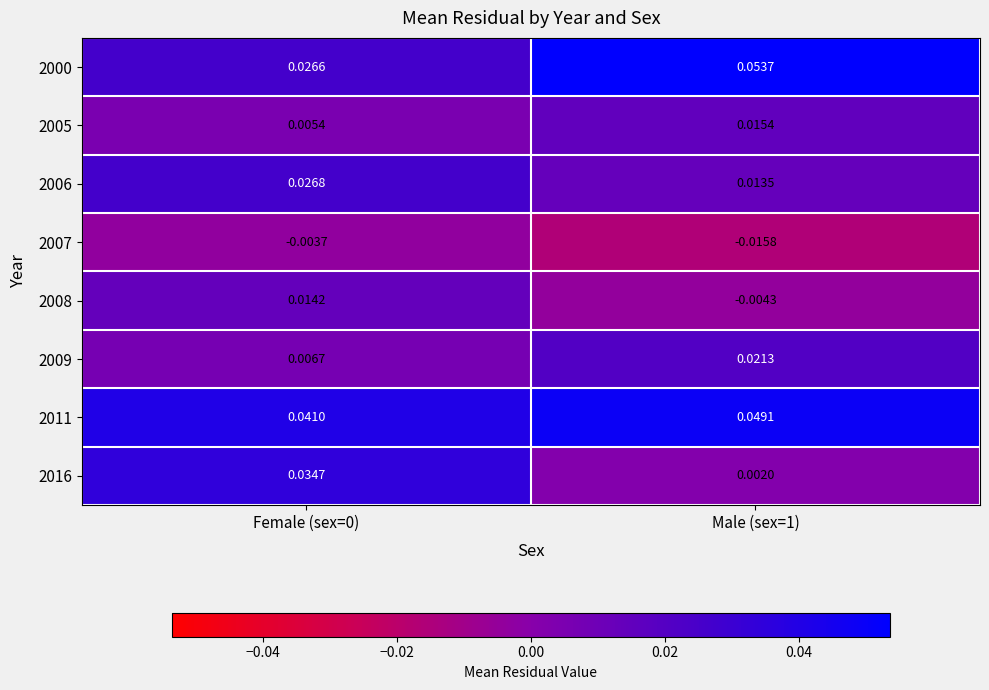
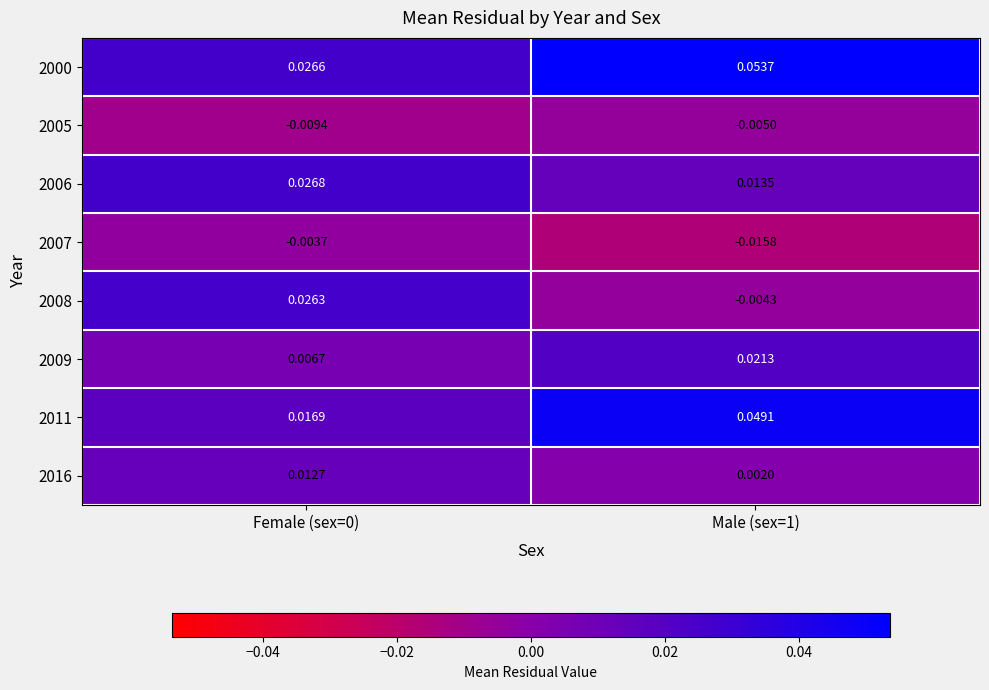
2005, Female (sex=0): 0.0054 -> -0.0094
2005, Male (sex=1): 0.0154 -> -0.0050
2008, Female (sex=0): 0.0142 -> 0.0263
2011, Female (sex=0): 0.0410 -> 0.0169
2016, Female (sex=0): 0.0347 -> 0.0127
